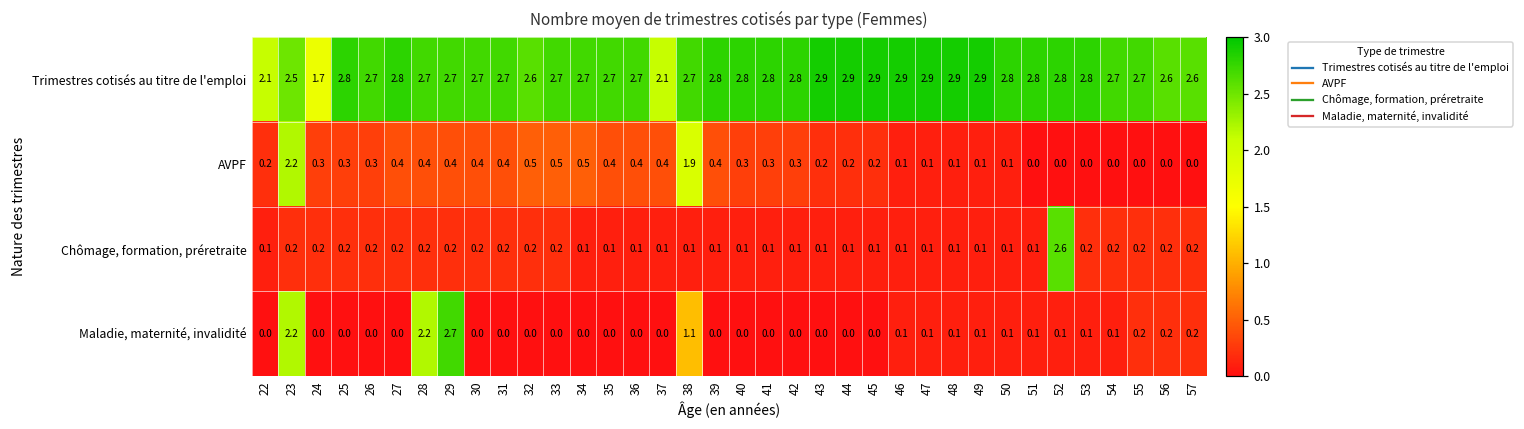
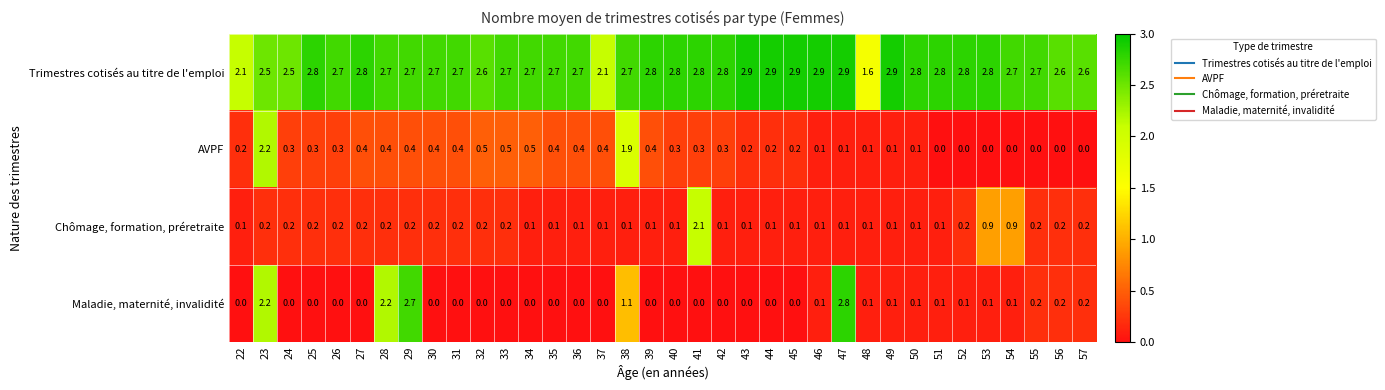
Trimestres cotisés au titre de l'emploi, 24: 1.7 -> 2.5
Trimestres cotisés au titre de l'emploi, 48: 2.9 -> 1.6
Chômage, formation, préretraite, 41: 0.1 -> 2.1
Chômage, formation, préretraite, 52: 2.6 -> 0.2
Chômage, formation, préretraite, 53: 0.2 -> 0.9
Chômage, formation, préretraite, 54: 0.2 -> 0.9
Maladie, maternité, invalidité, 47: 0.1 -> 2.8
